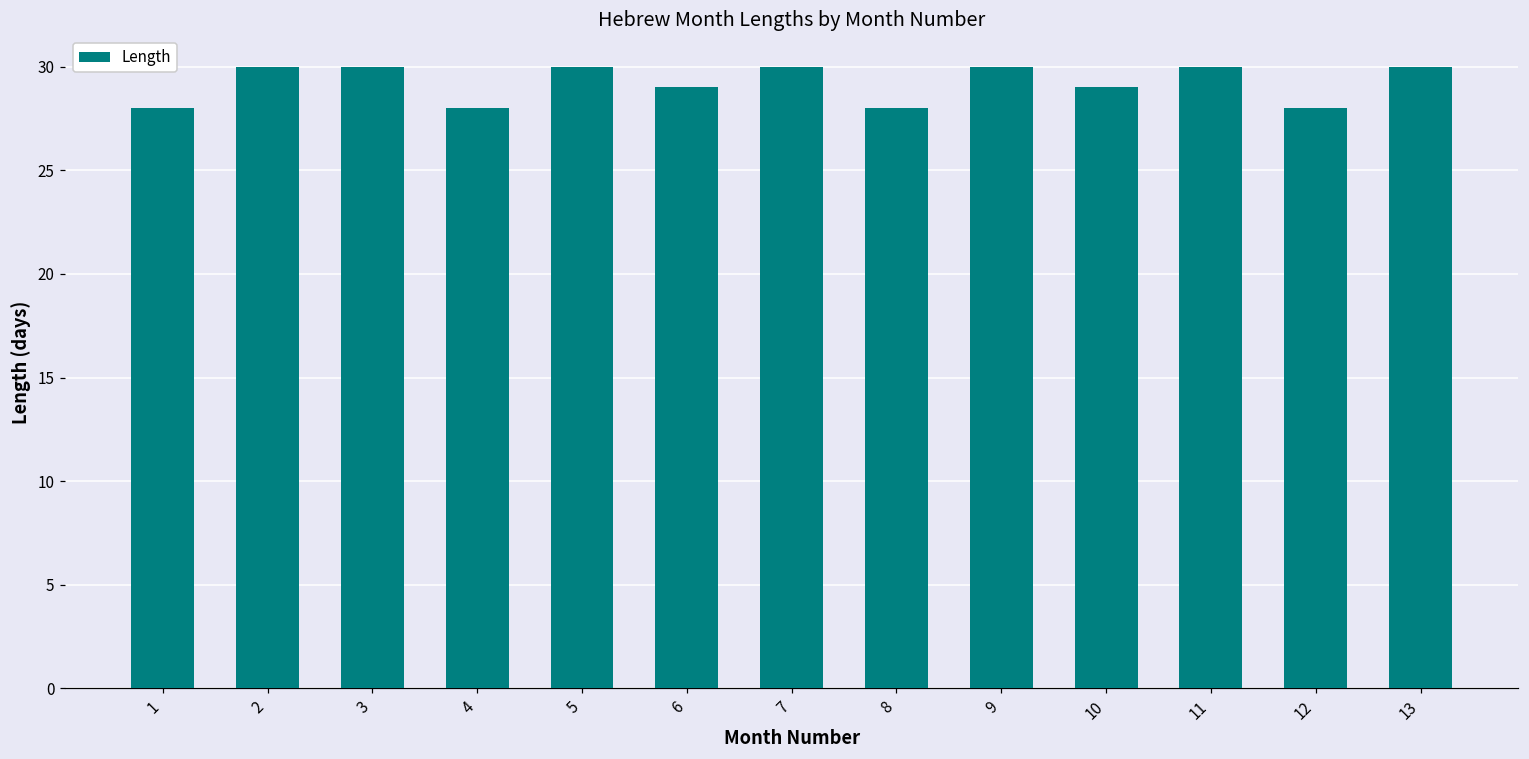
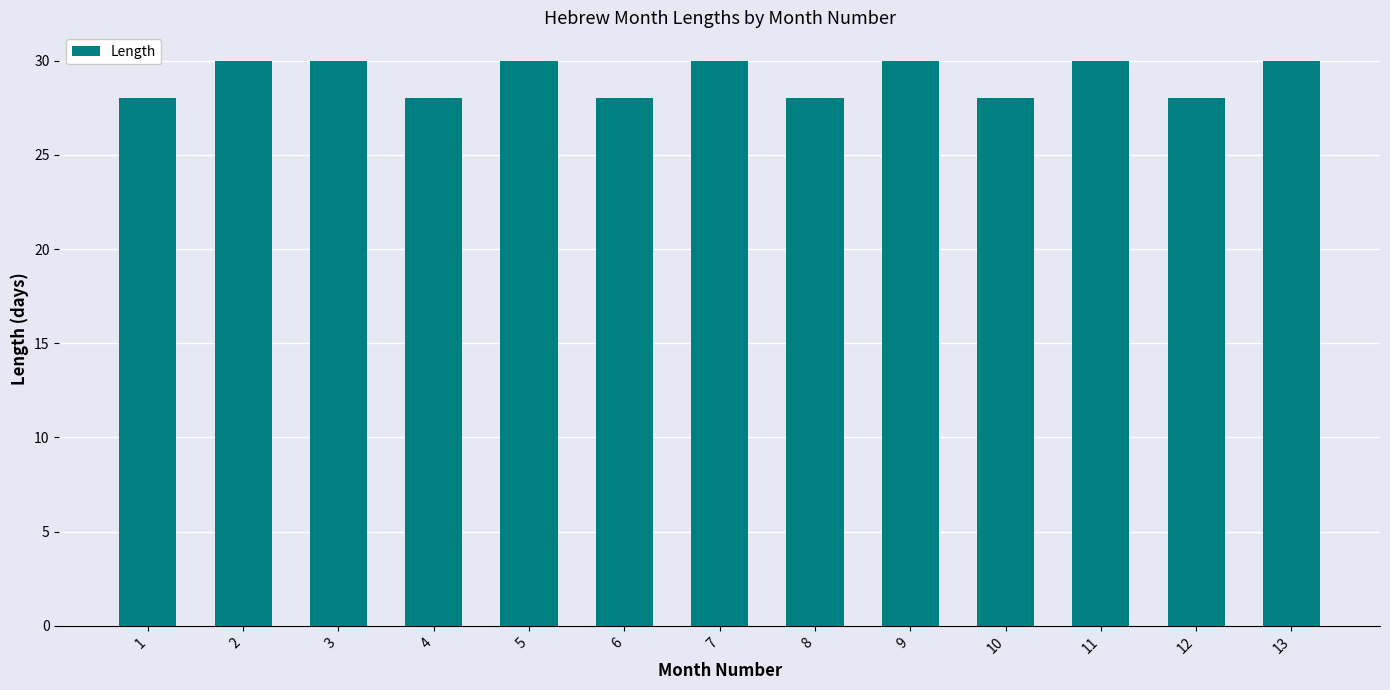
6: 29 -> 28
10: 29 -> 28
